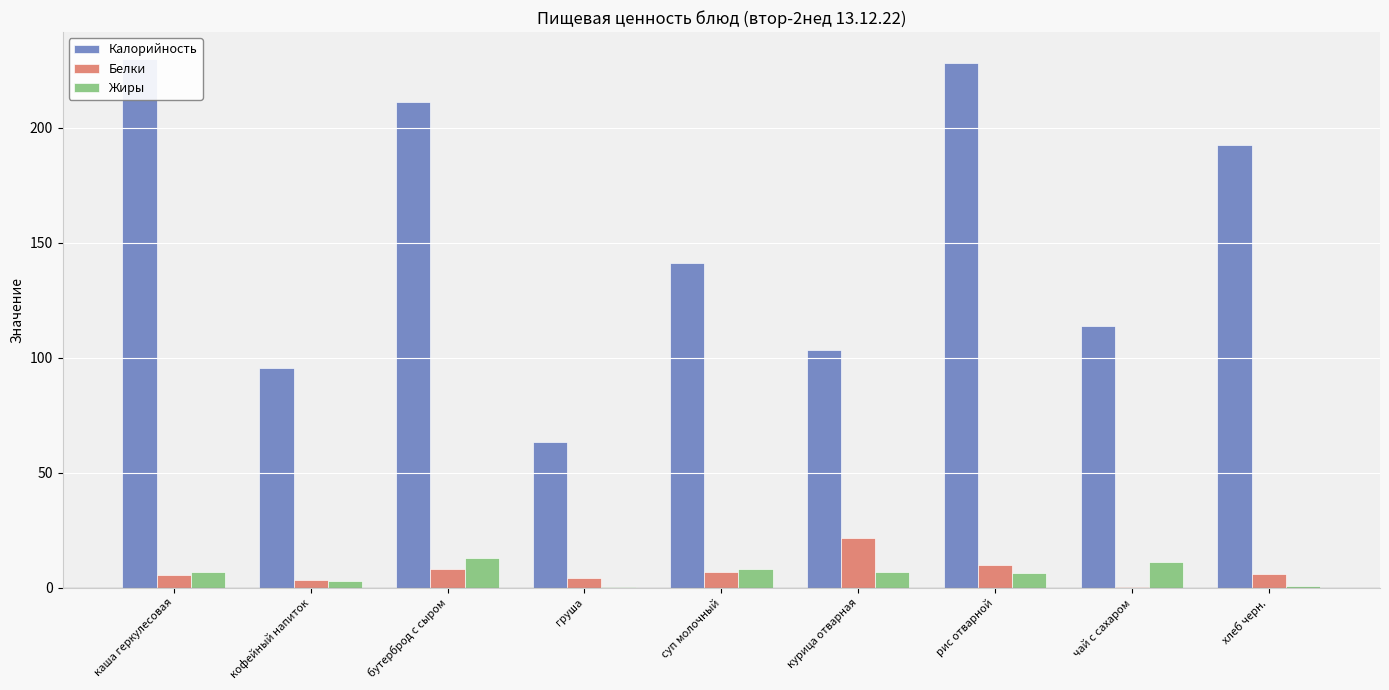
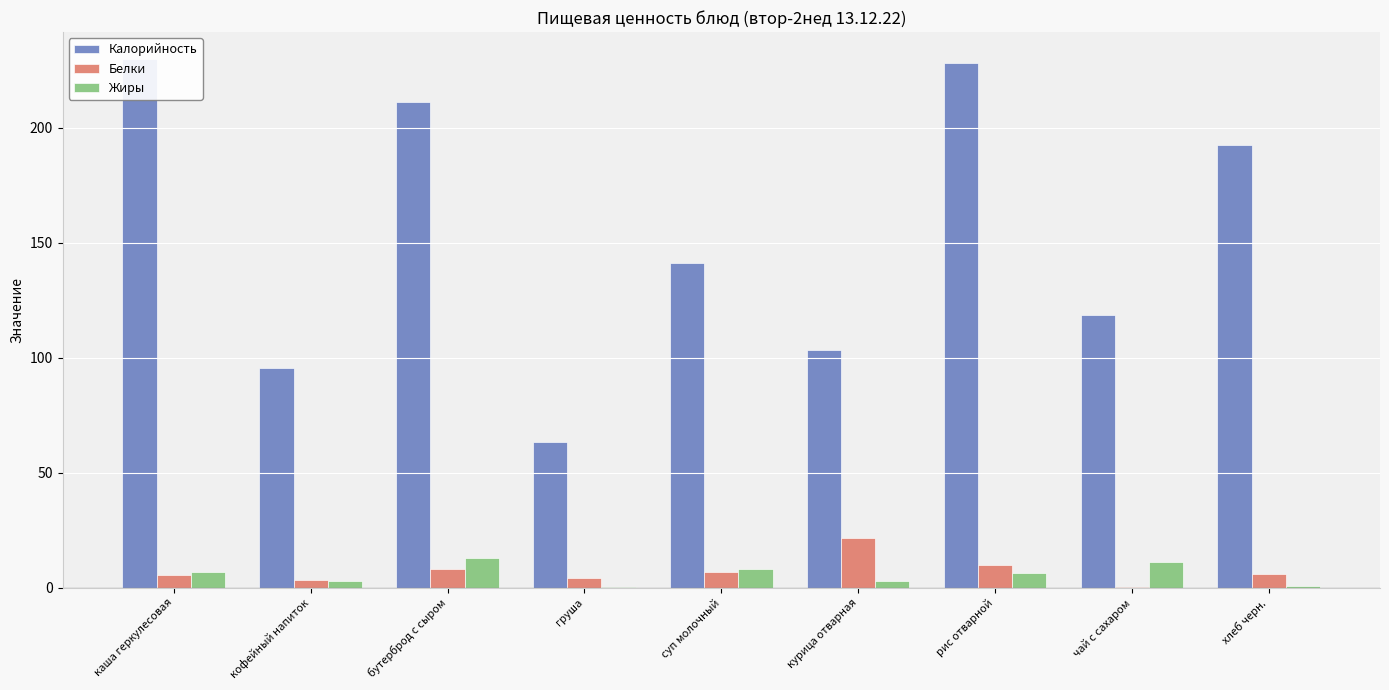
Жиры, курица отварная: 7 -> 3
Калорийность, чай с сахаром: 114 -> 119
